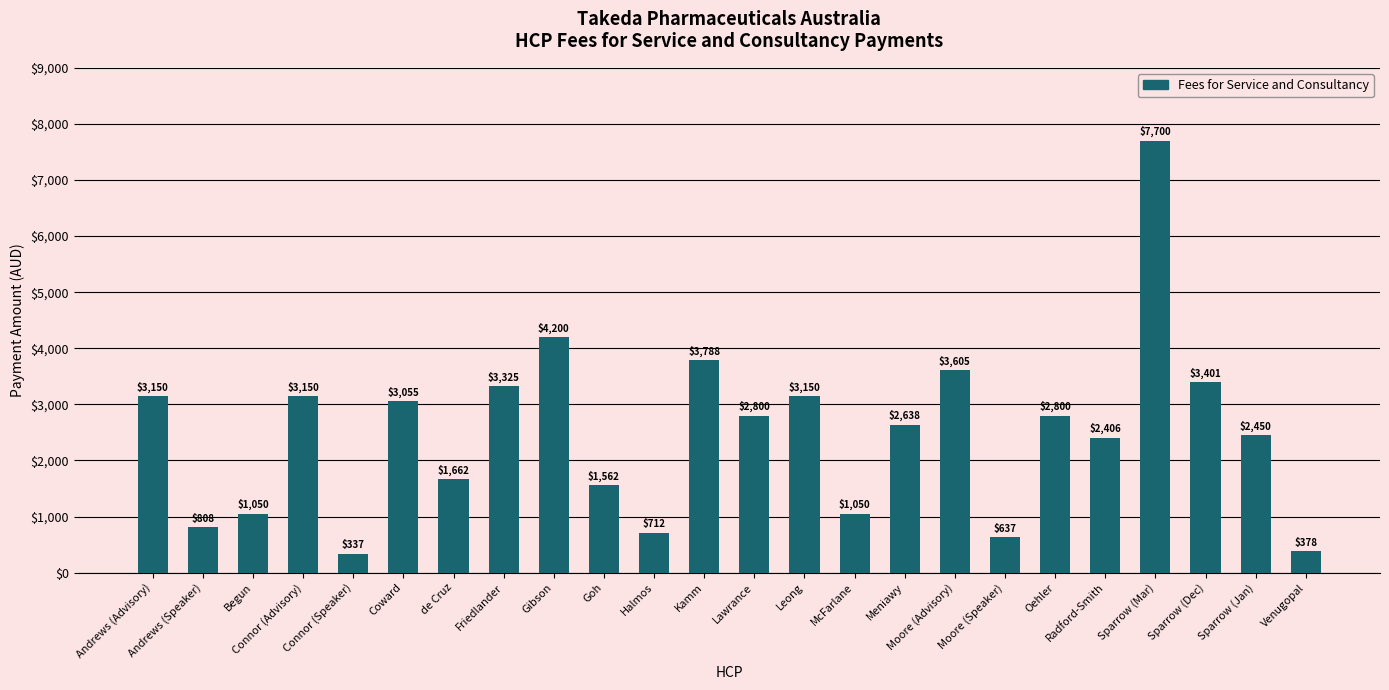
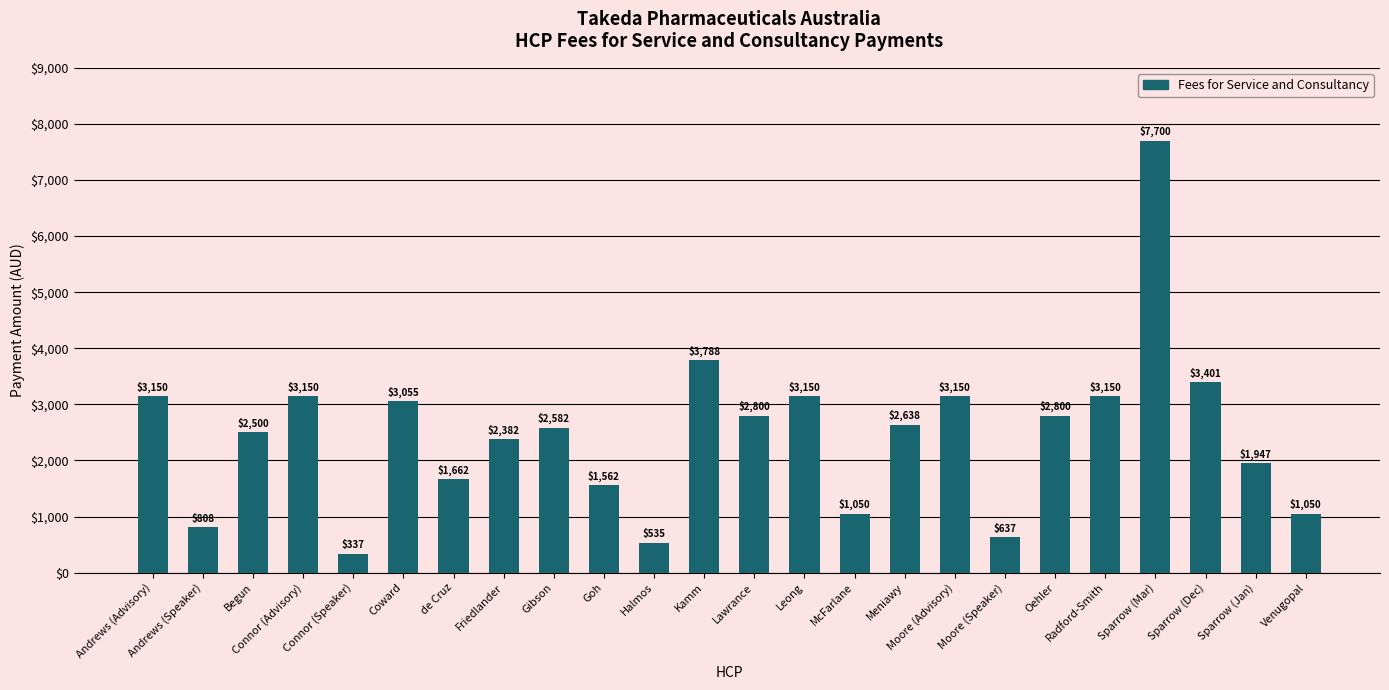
Begun: $1,050 -> $2,500
Friedlander: $3,325 -> $2,382
Gibson: $4,200 -> $2,582
Halmos: $712 -> $535
Moore (Advisory): $3,605 -> $3,150
Radford-Smith: $2,406 -> $3,150
Sparrow (Jan): $2,450 -> $1,947
Venugopal: $378 -> $1,050
